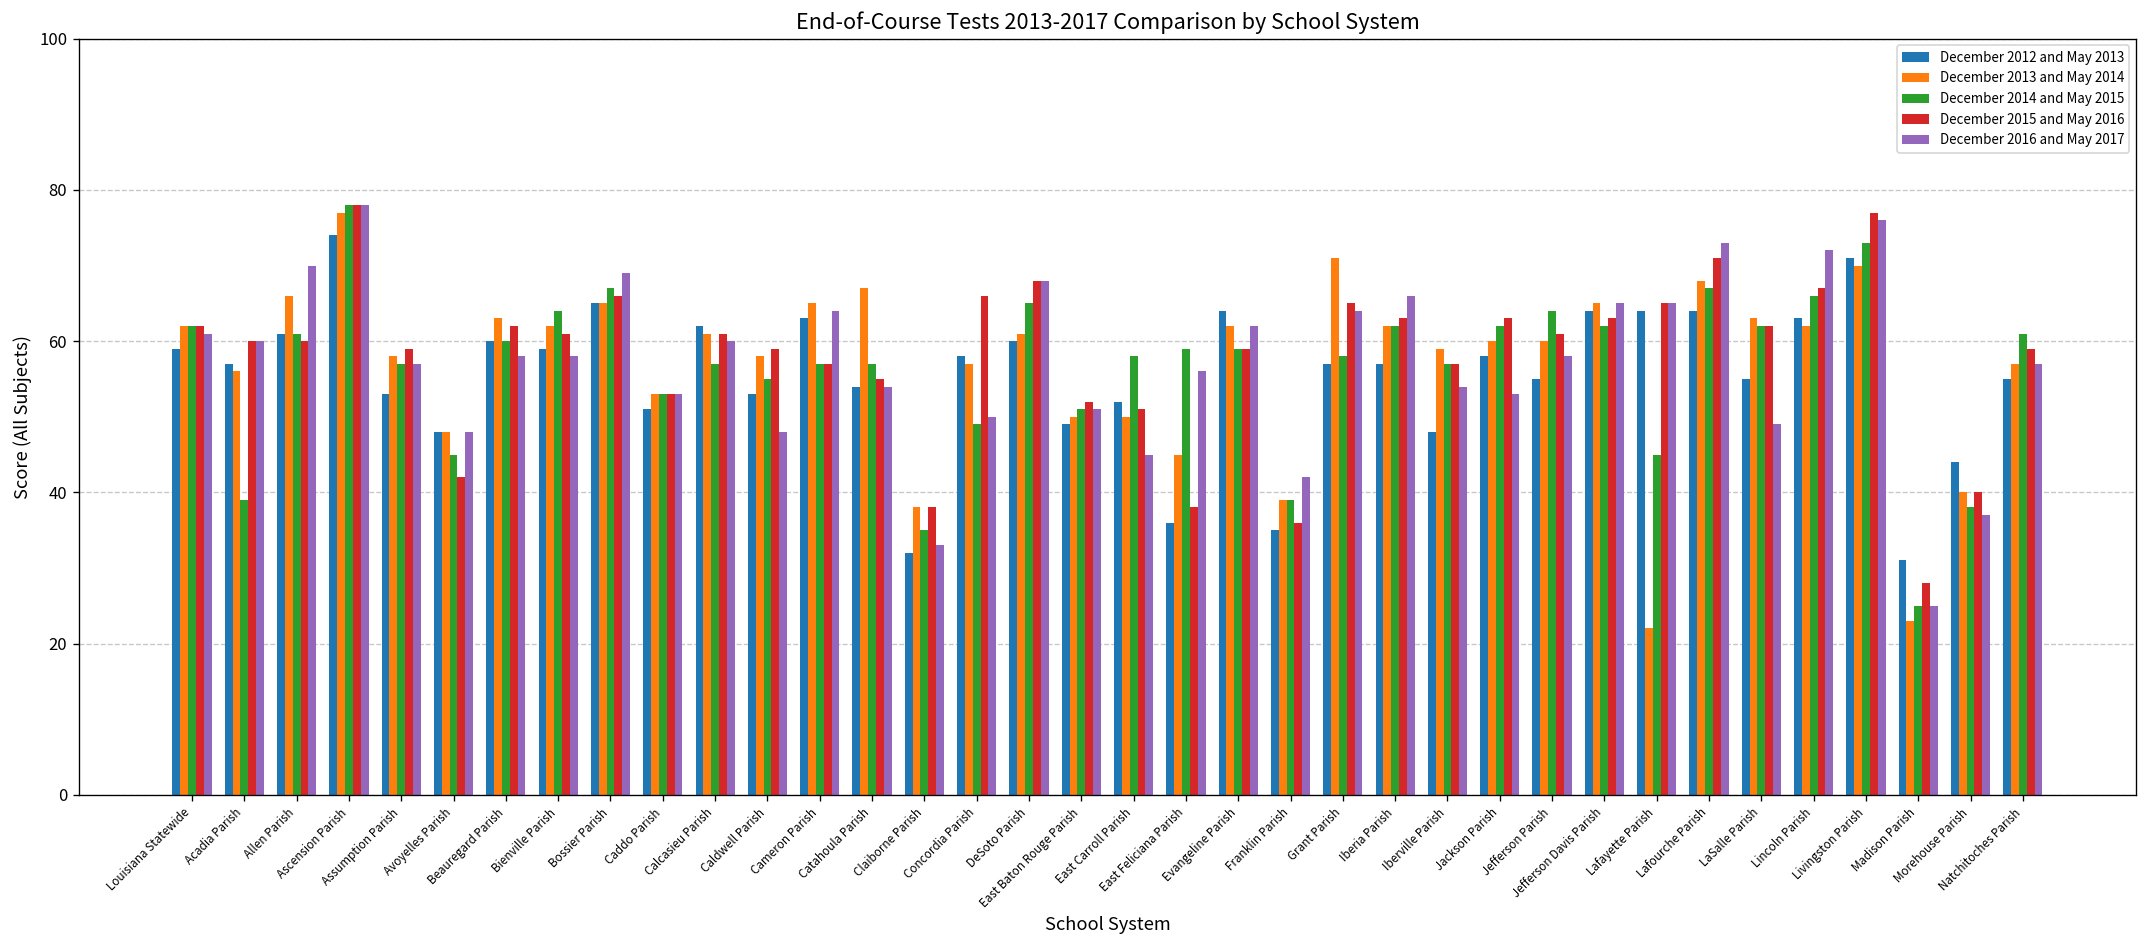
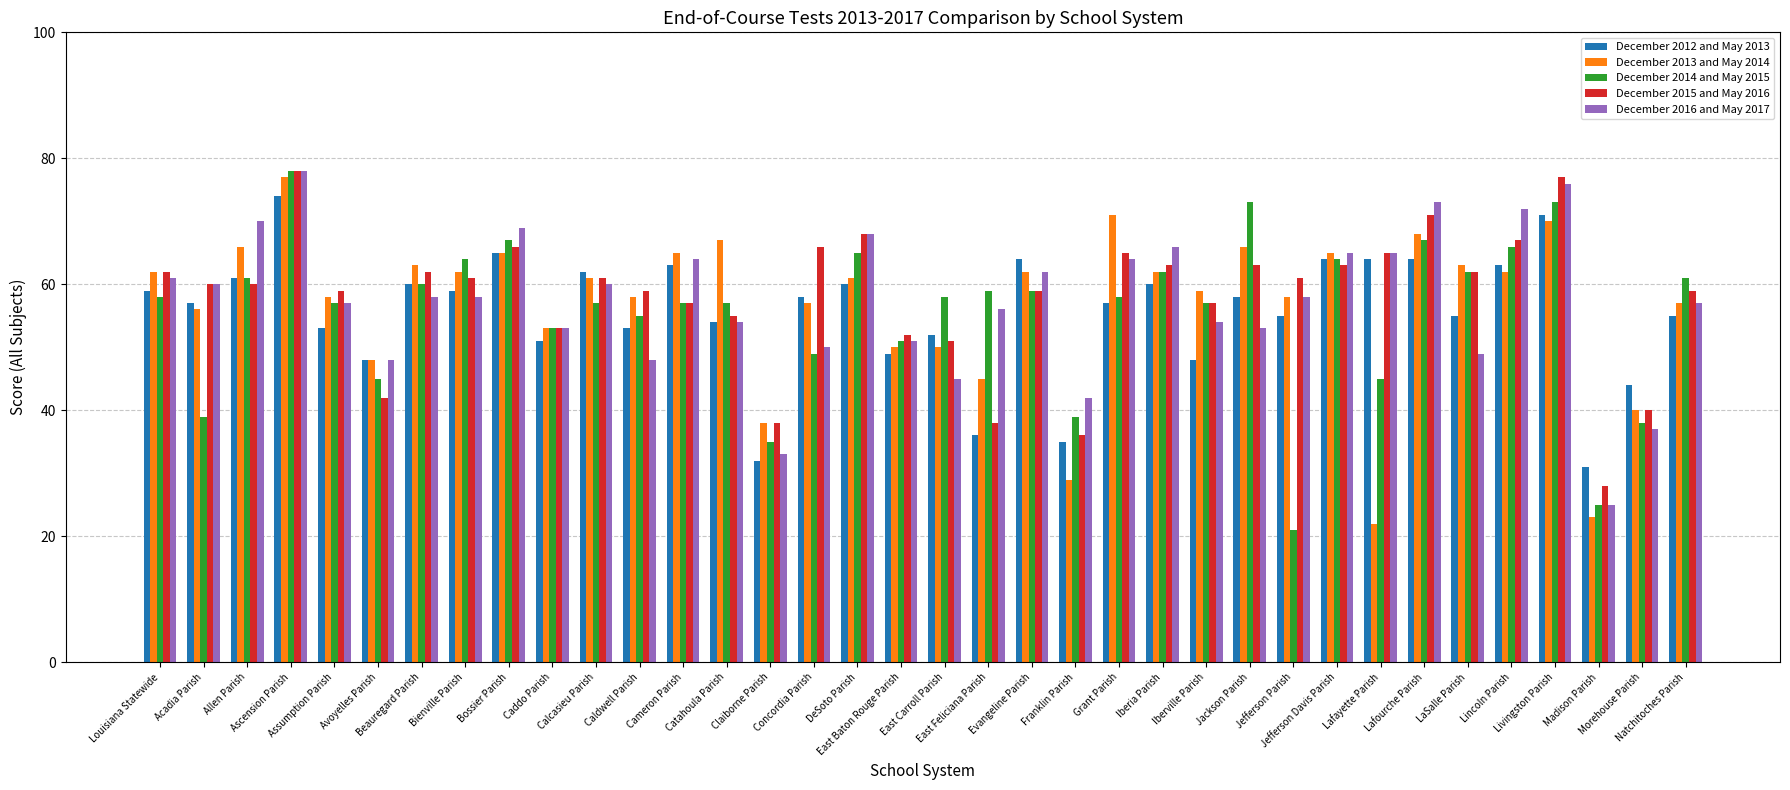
December 2014 and May 2015, Louisiana Statewide: 62 -> 58
December 2013 and May 2014, Franklin Parish: 39 -> 29
December 2012 and May 2013, Iberia Parish: 57 -> 60
December 2013 and May 2014, Jackson Parish: 60 -> 66
December 2014 and May 2015, Jackson Parish: 62 -> 73
December 2013 and May 2014, Jefferson Parish: 60 -> 58
December 2014 and May 2015, Jefferson Parish: 64 -> 21
December 2014 and May 2015, Jefferson Davis Parish: 62 -> 64
